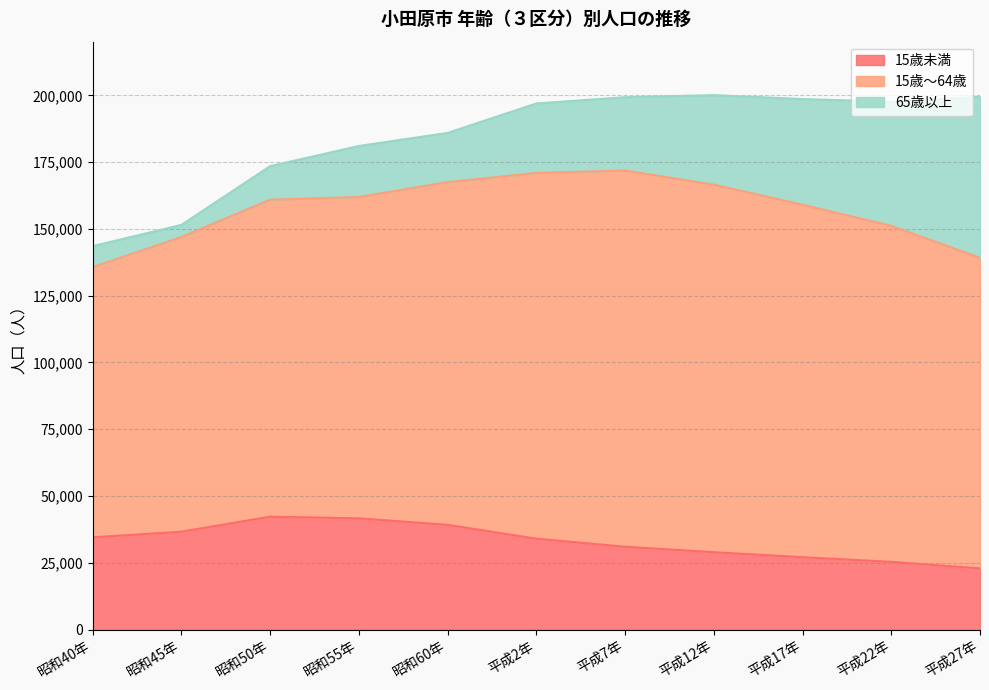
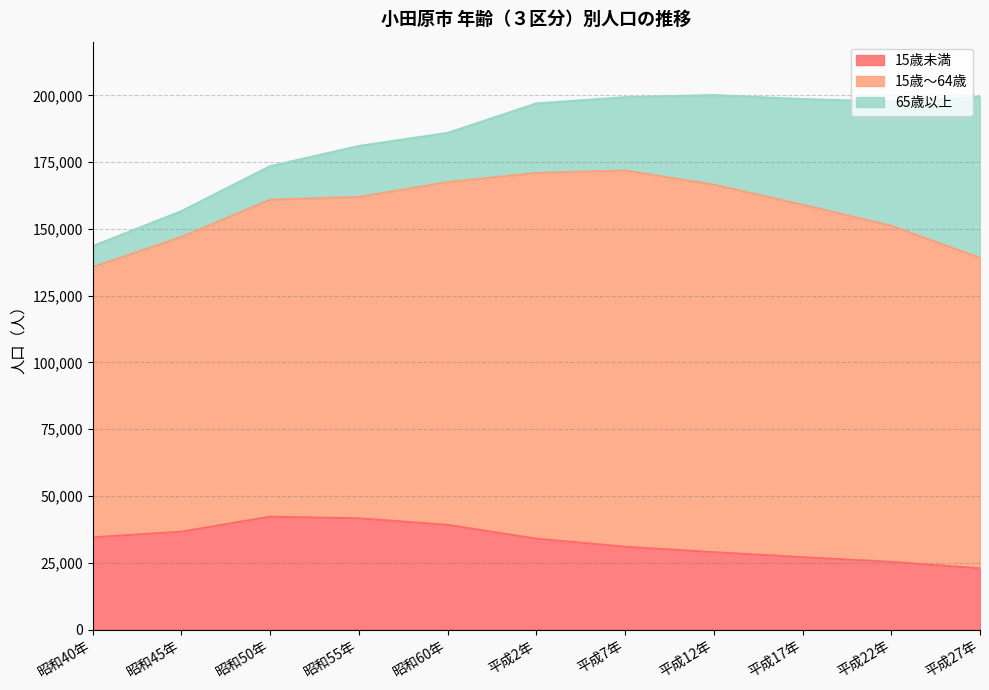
65歳以上, 昭和45年: 5,000 -> 10,000
